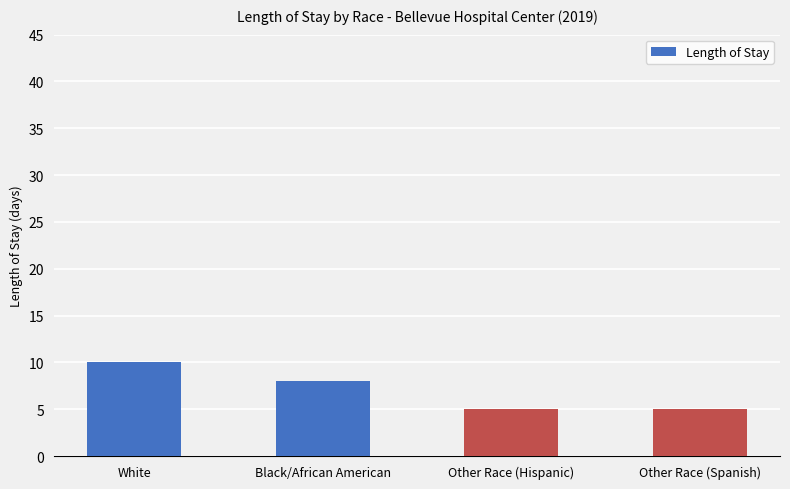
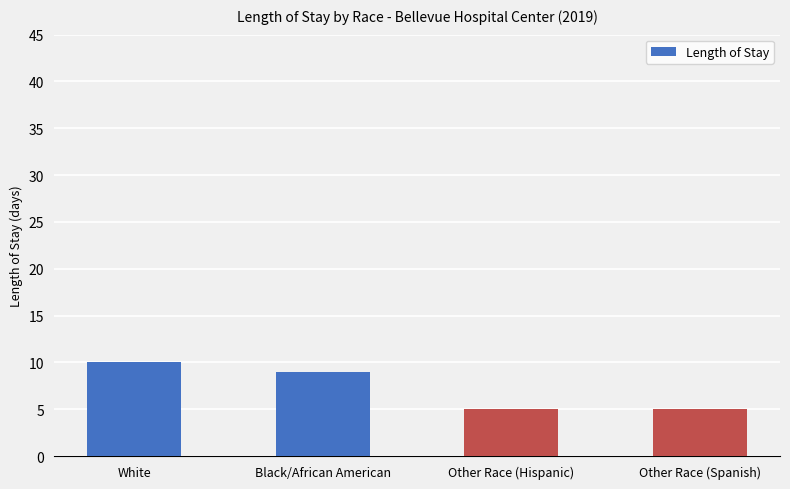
Black/African American: 8 -> 9
